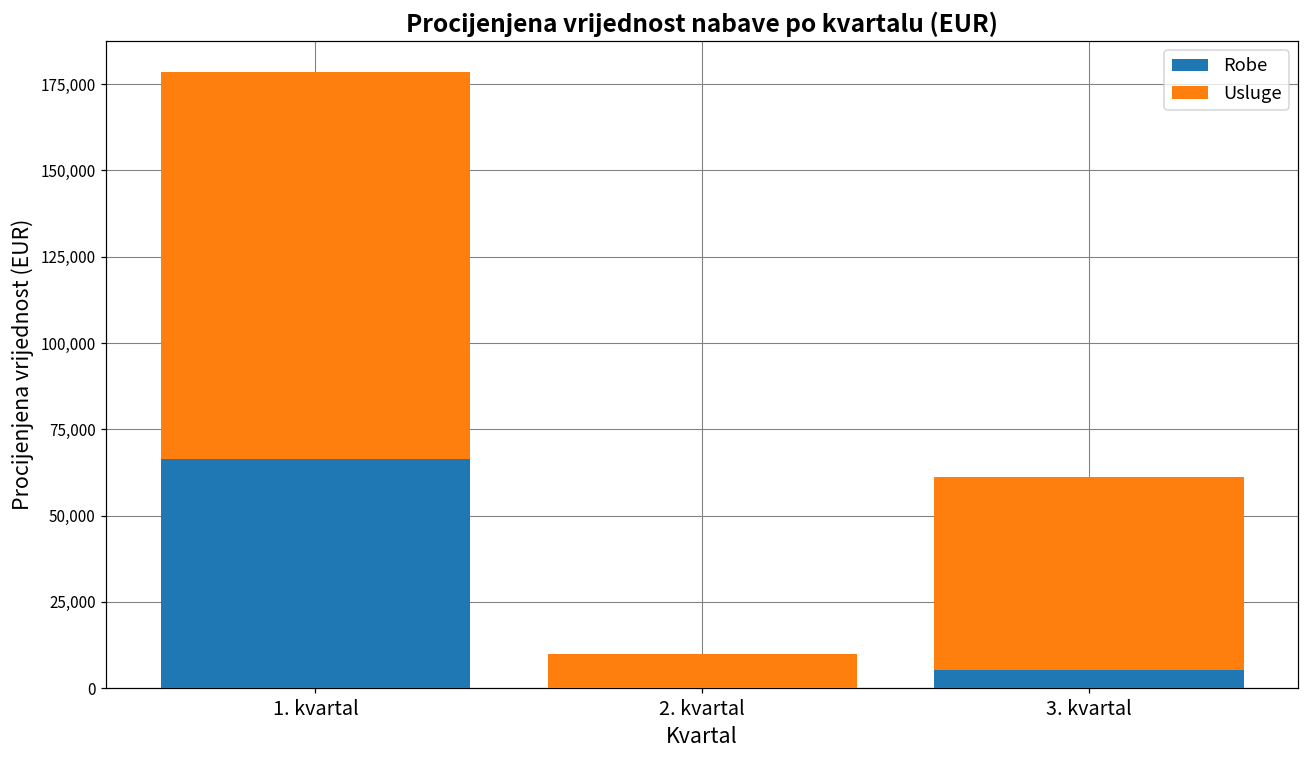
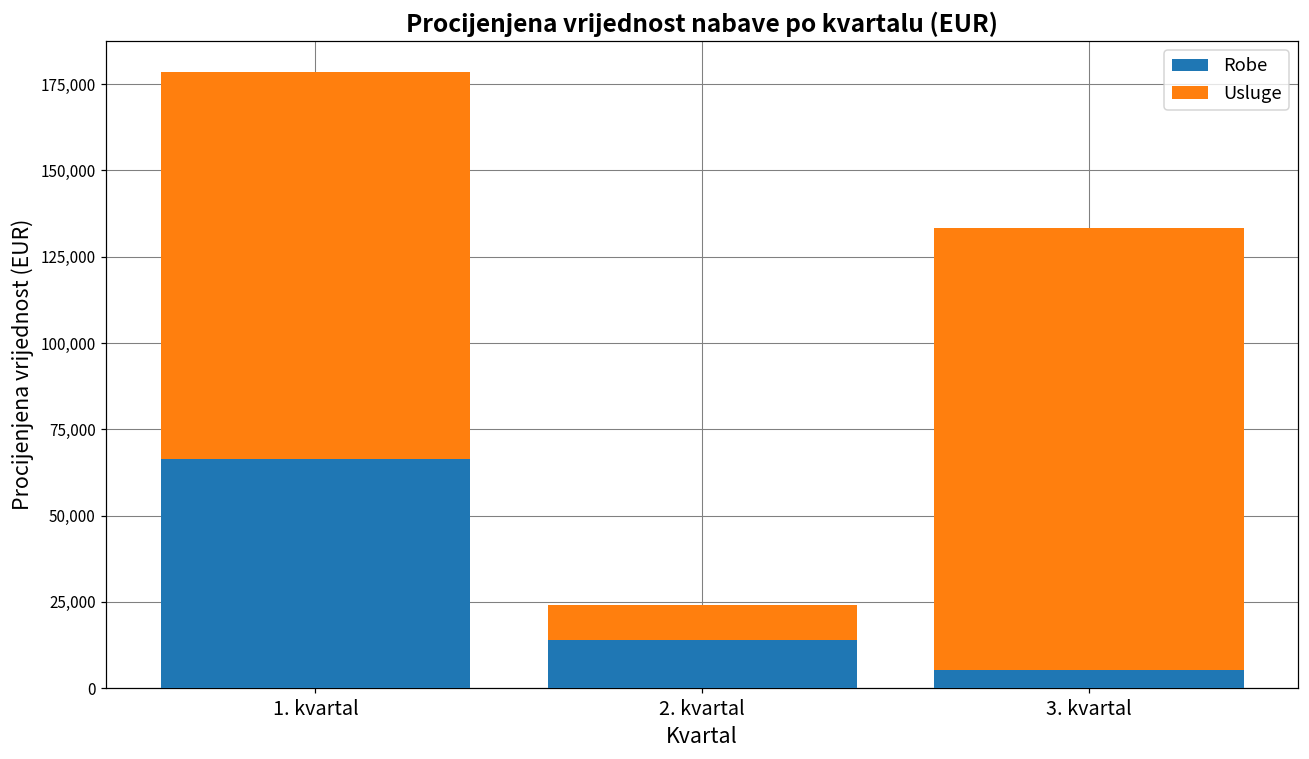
Robe, 2. kvartal: 0 -> 14,000
Usluge, 3. kvartal: 56,000 -> 128,000
